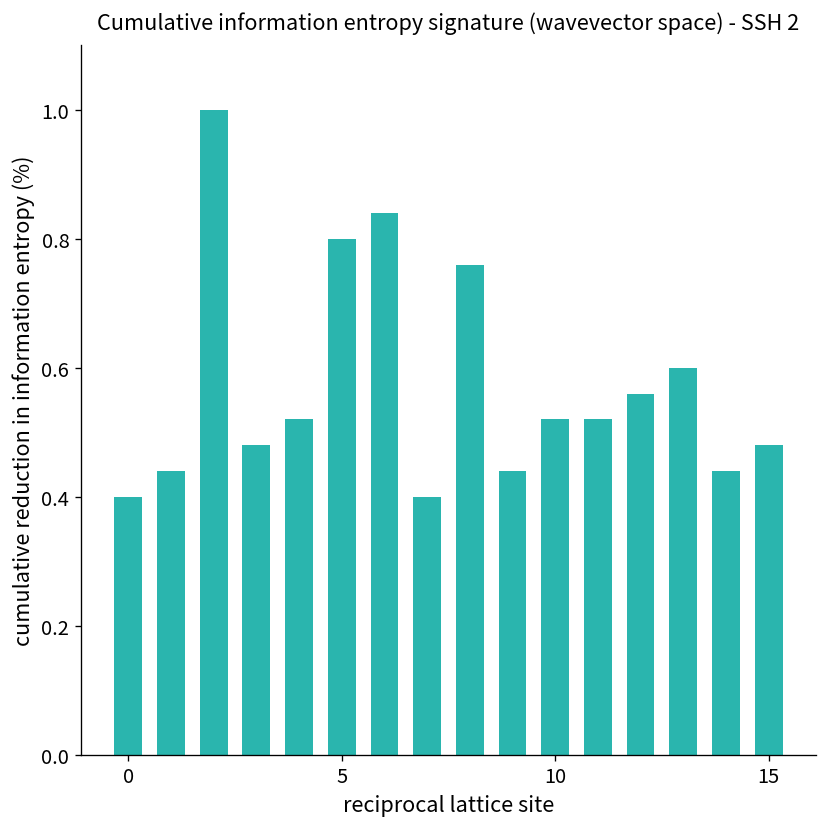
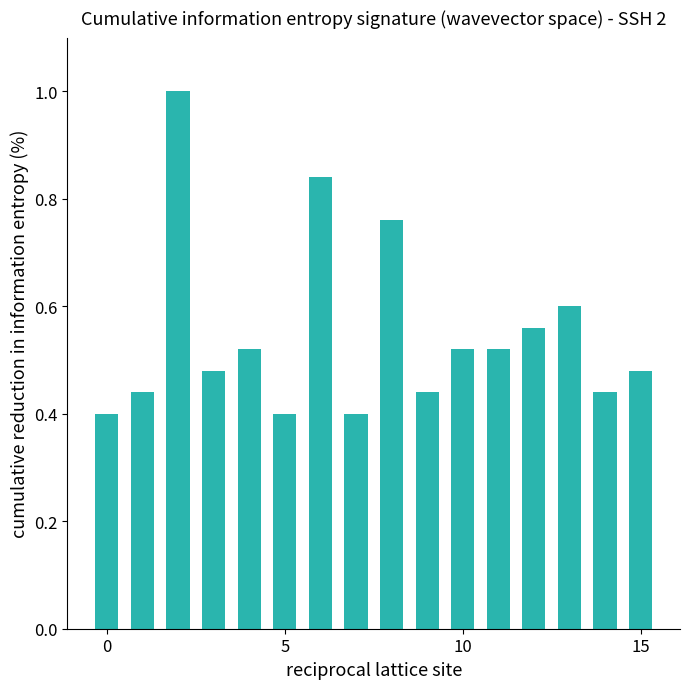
5: 0.80 -> 0.40
